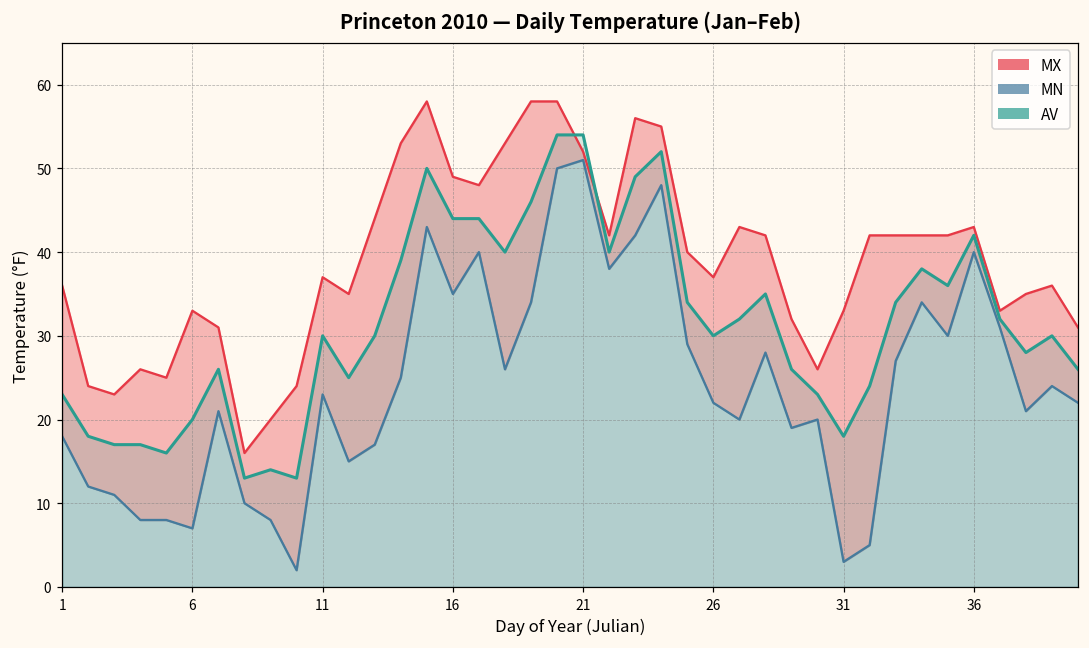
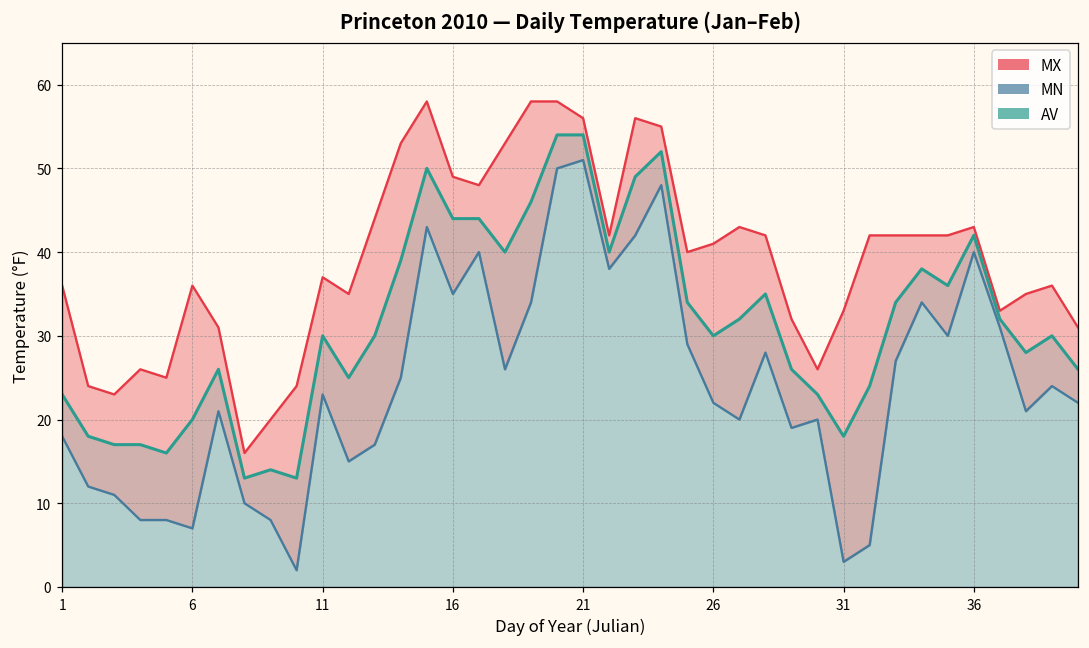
MX, 6: 33 -> 36
MX, 21: 52 -> 56
MX, 26: 37 -> 41
